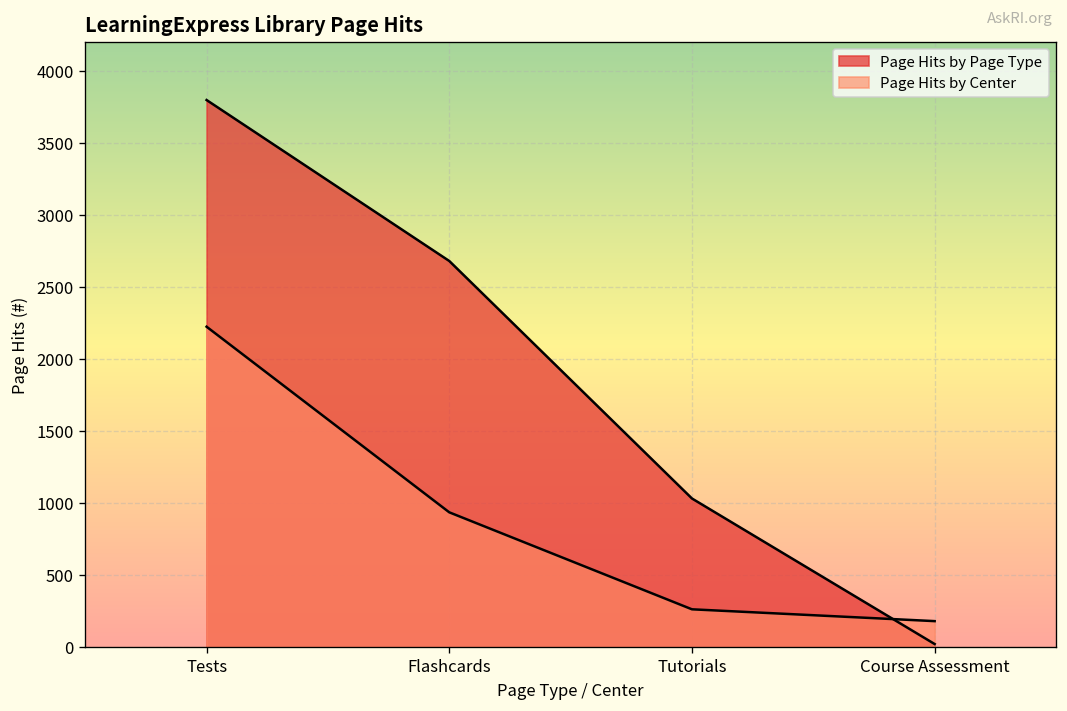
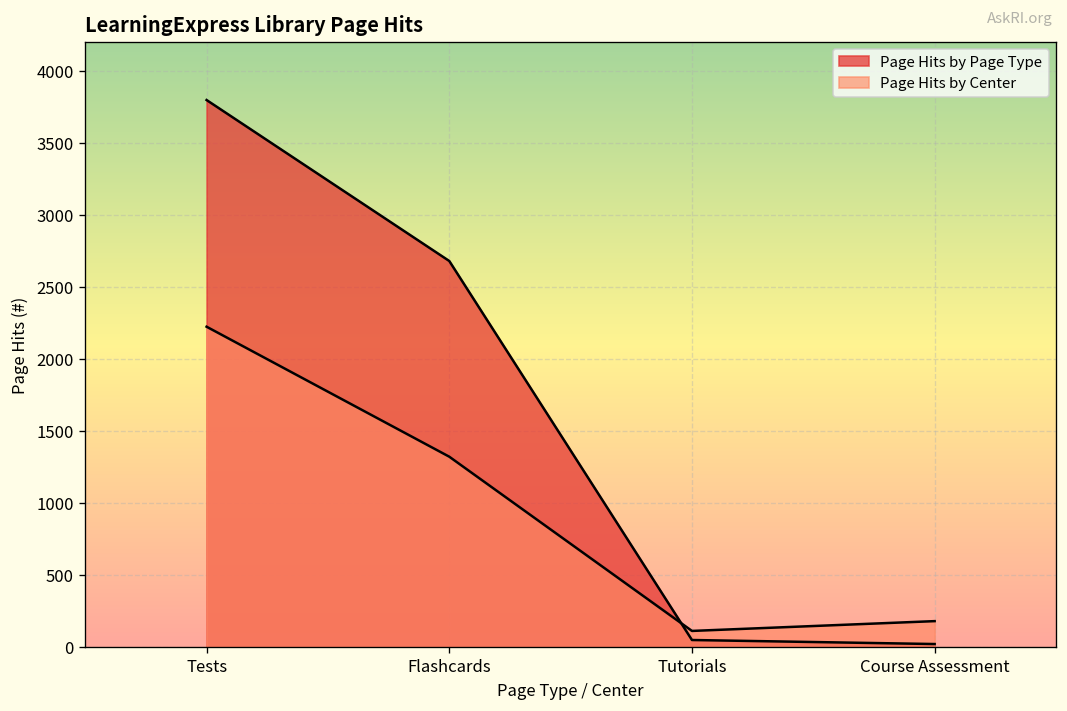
Page Hits by Center, Flashcards: 940 -> 1320
Page Hits by Page Type, Tutorials: 1030 -> 50
Page Hits by Center, Tutorials: 260 -> 110
